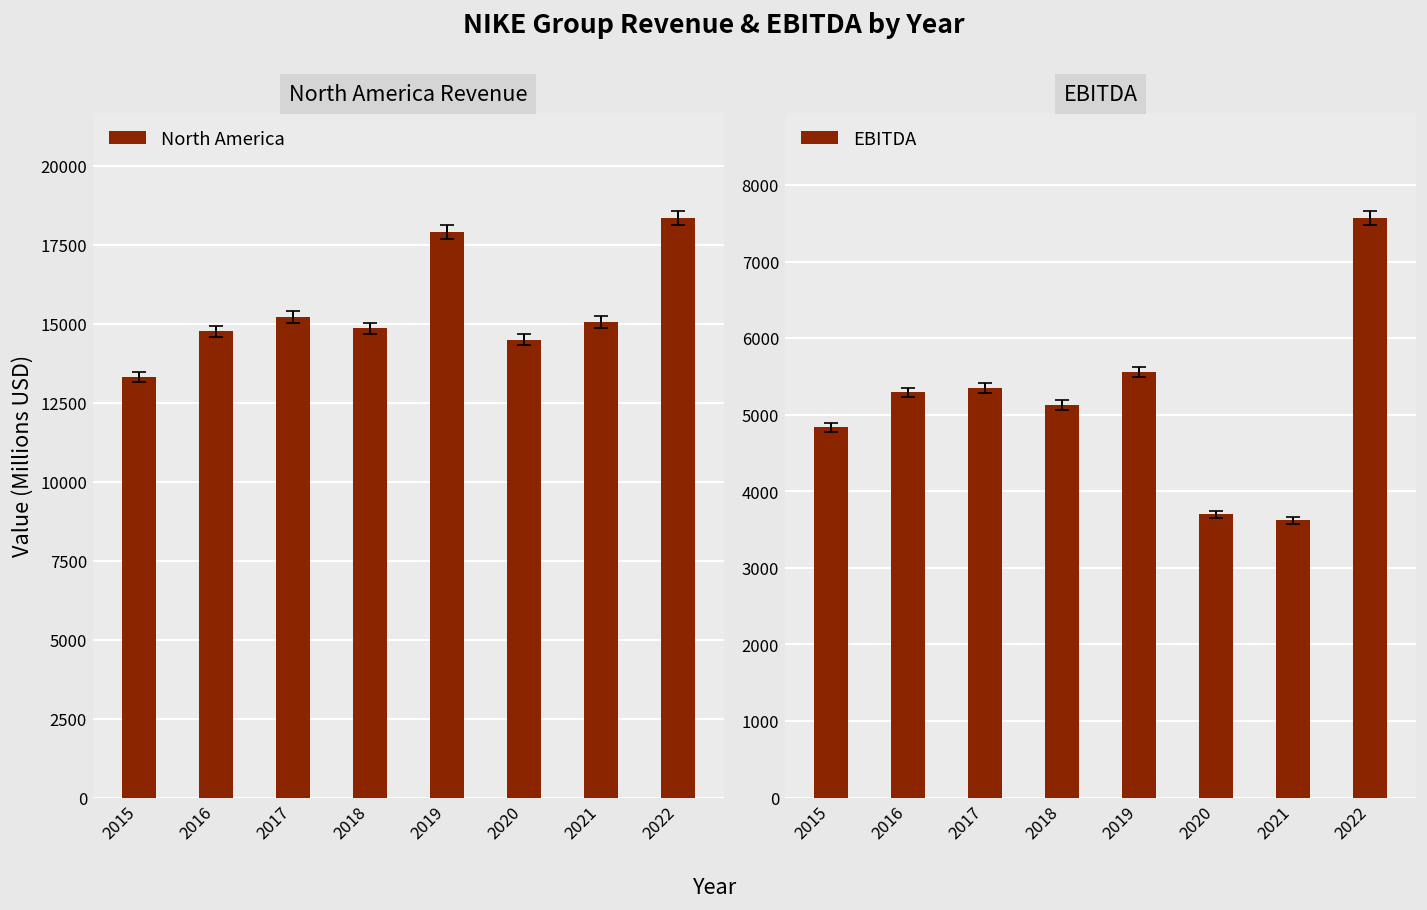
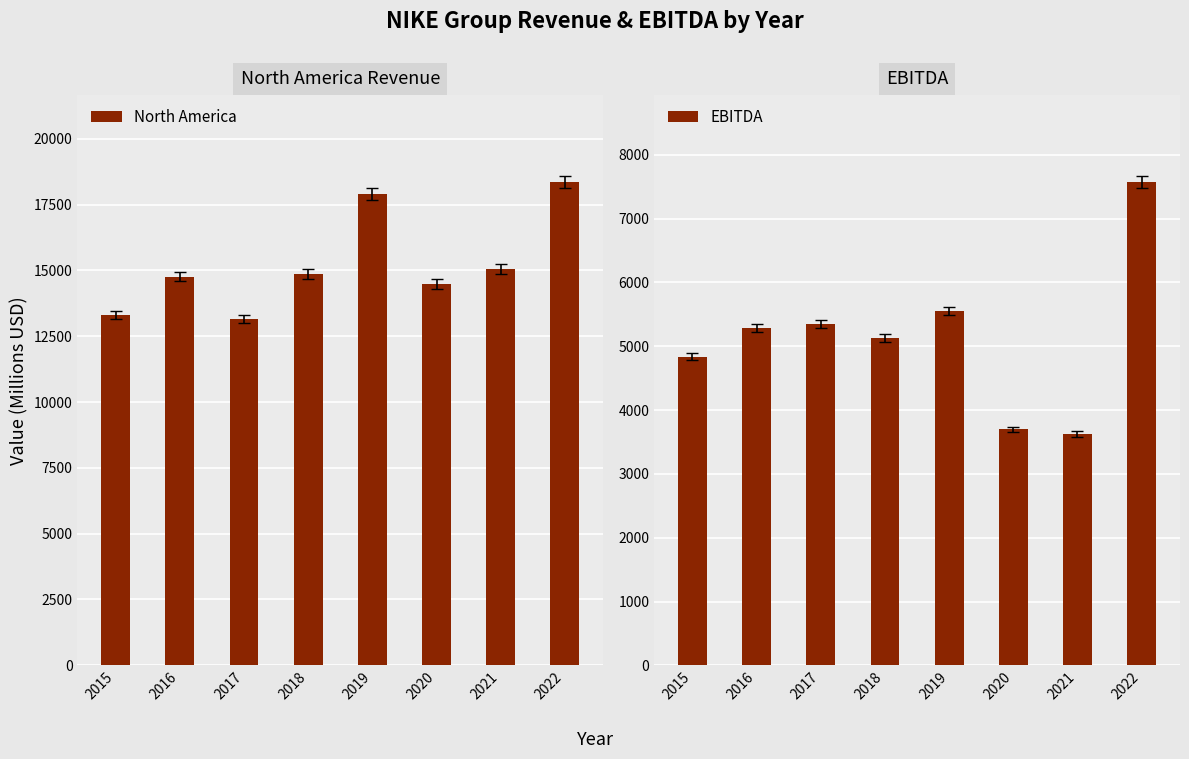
North America Revenue, North America, 2017: 15200 -> 13100
